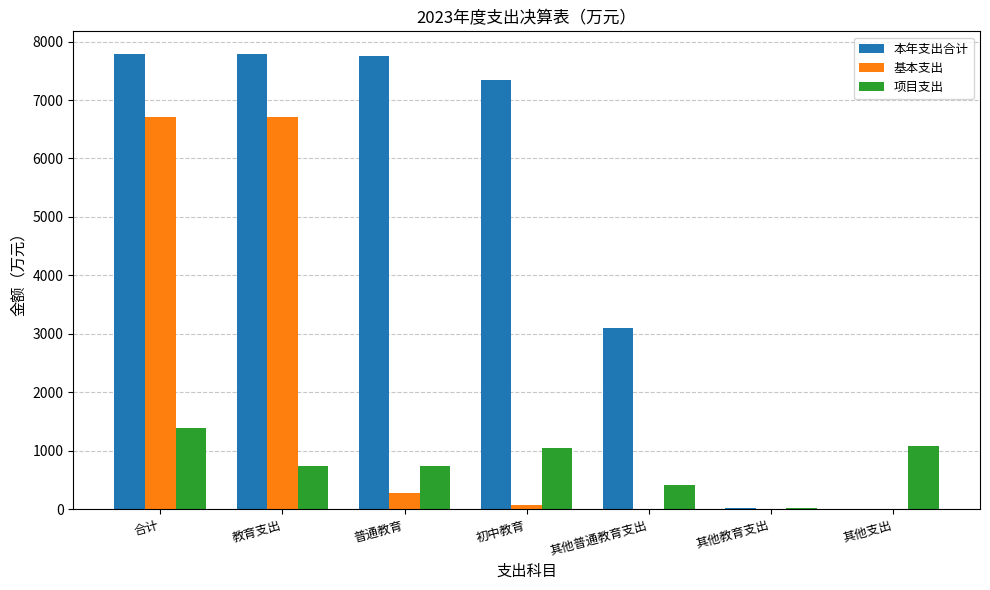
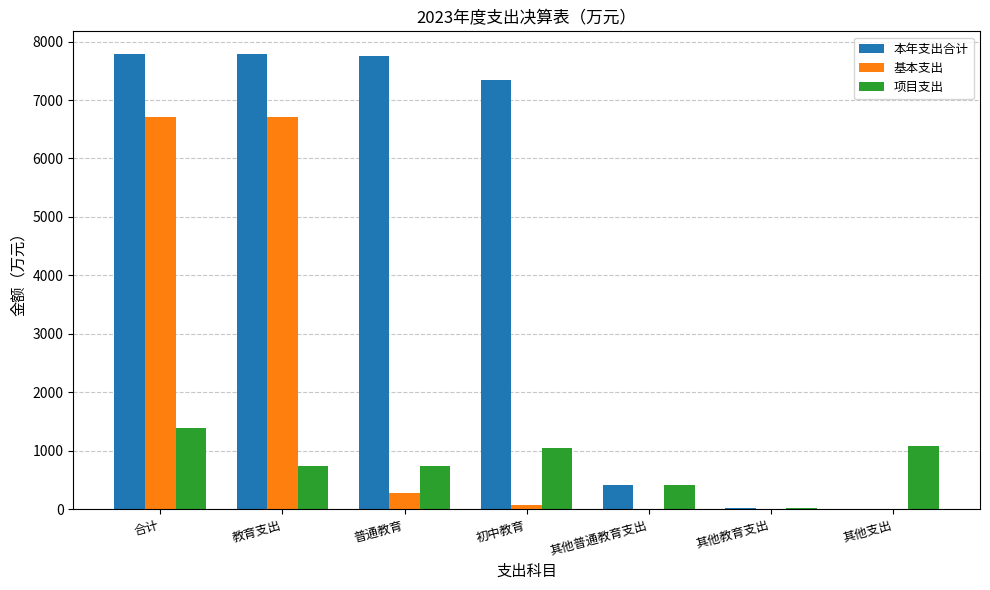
本年支出合计, 其他普通教育支出: 3100 -> 400
